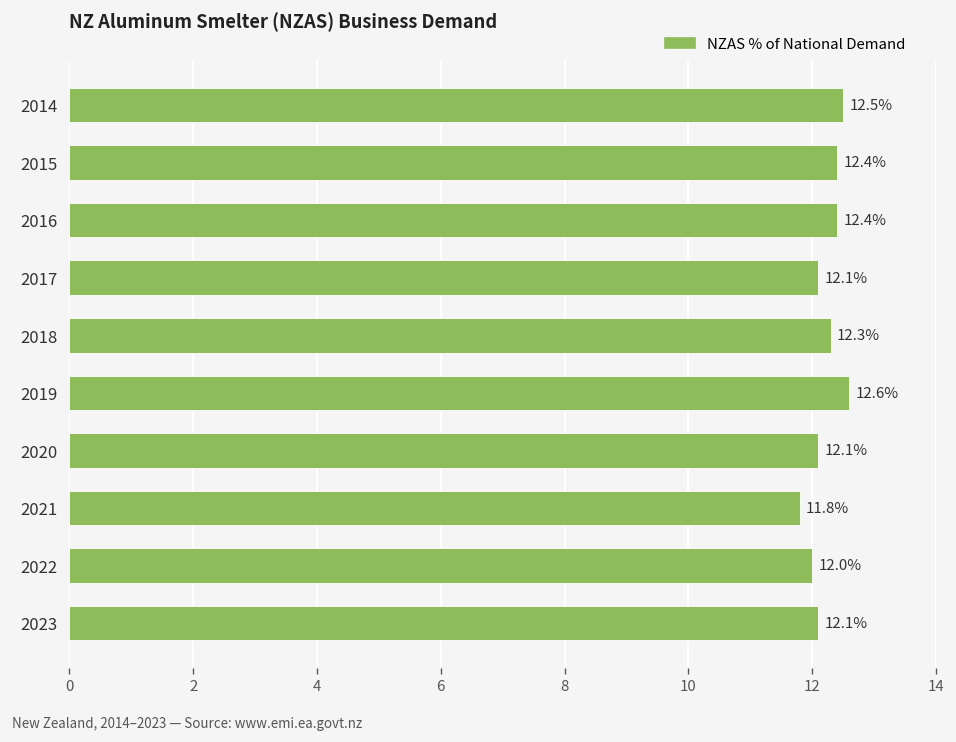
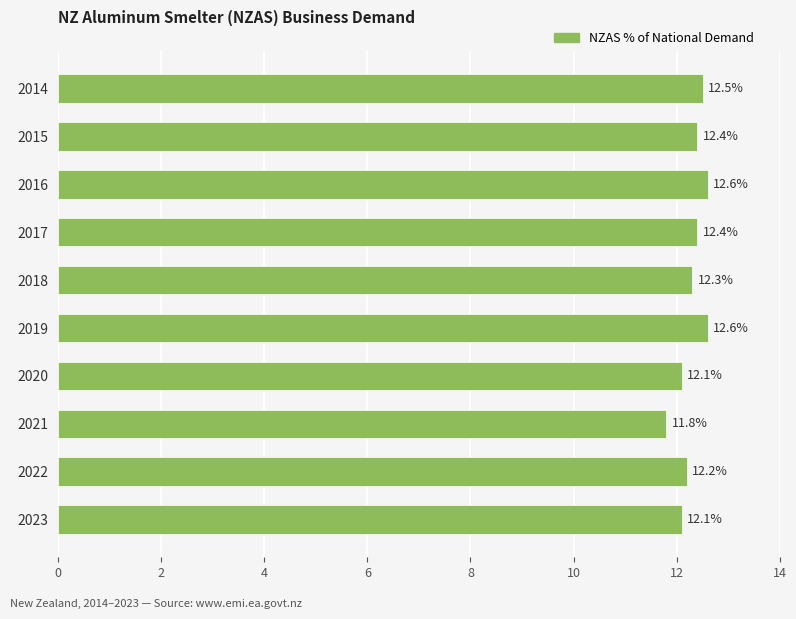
2016: 12.4% -> 12.6%
2017: 12.1% -> 12.4%
2022: 12.0% -> 12.2%
